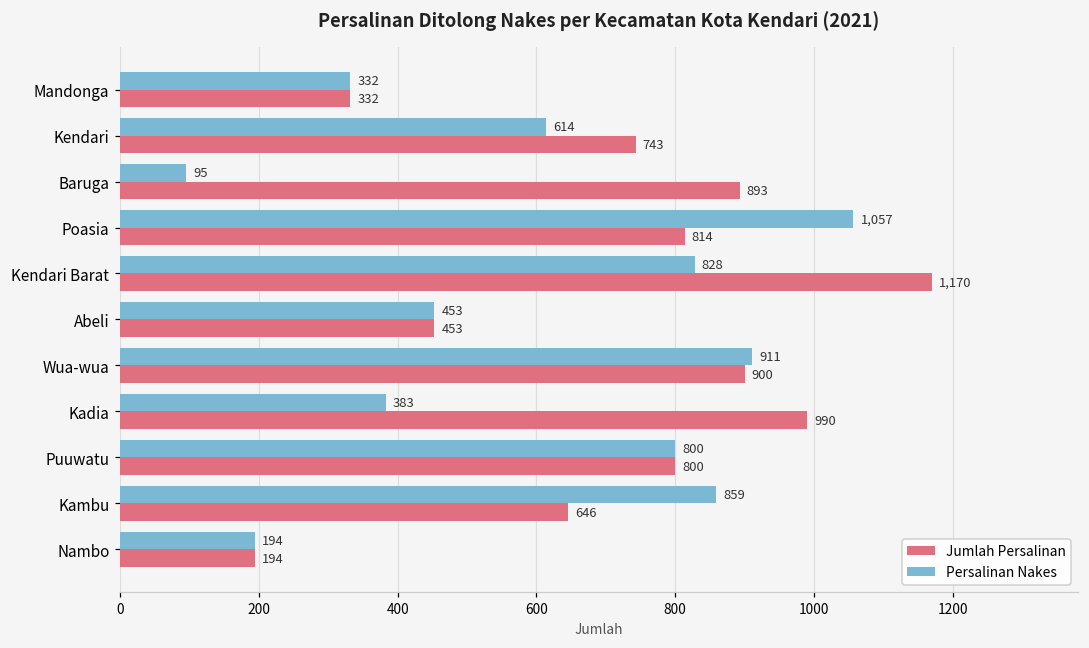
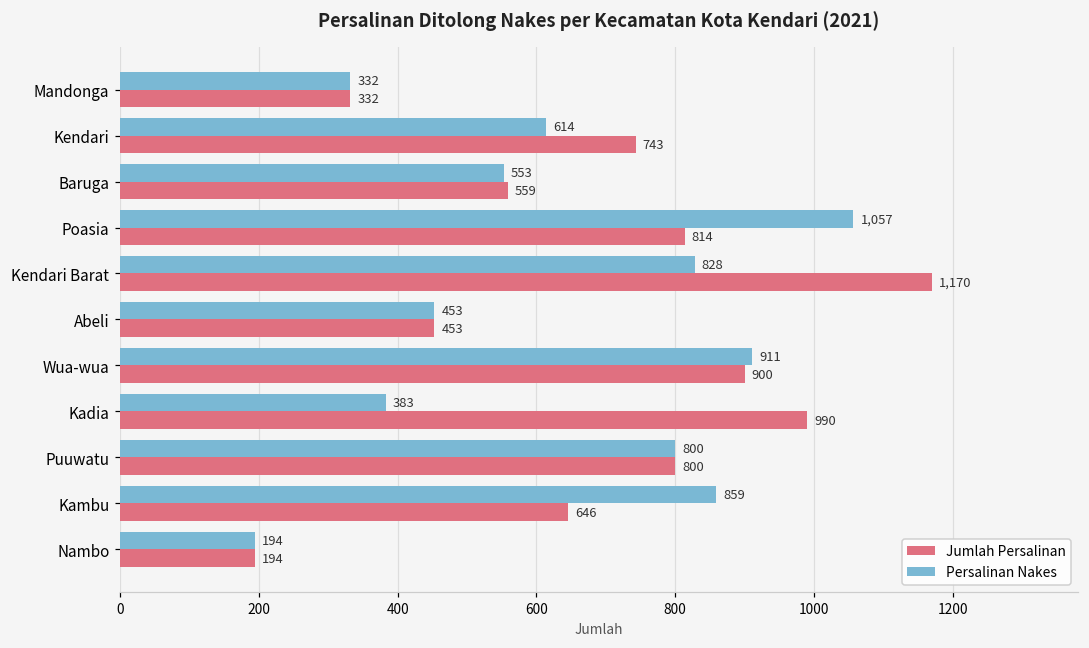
Persalinan Nakes, Baruga: 95 -> 553
Jumlah Persalinan, Baruga: 893 -> 559
